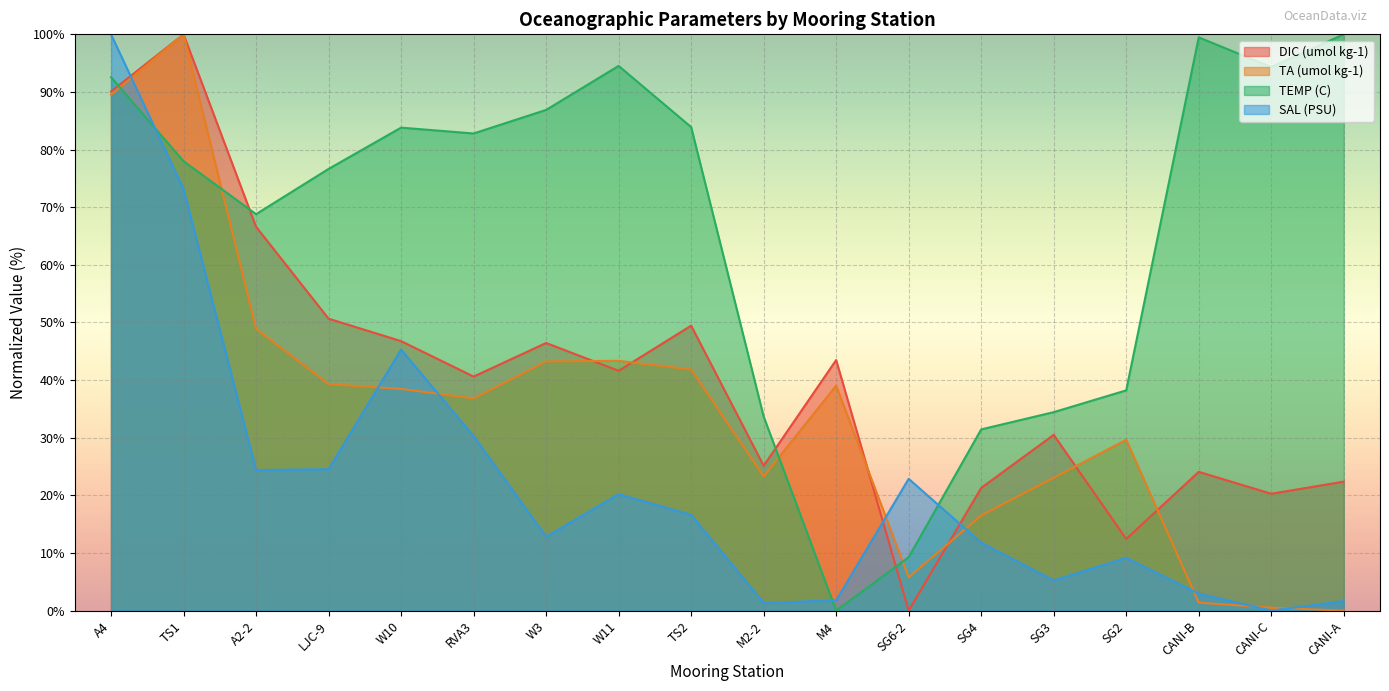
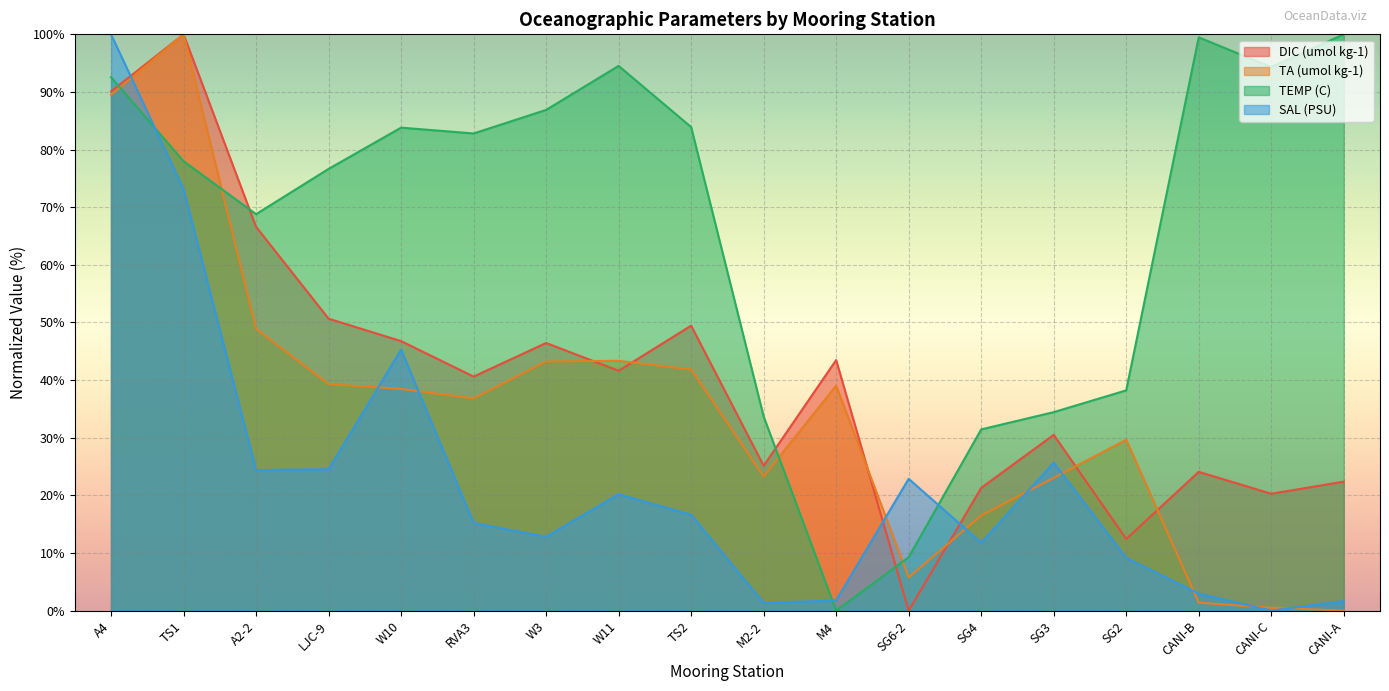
SAL (PSU), RVA3: 30% -> 15%
SAL (PSU), SG3: 5% -> 26%
